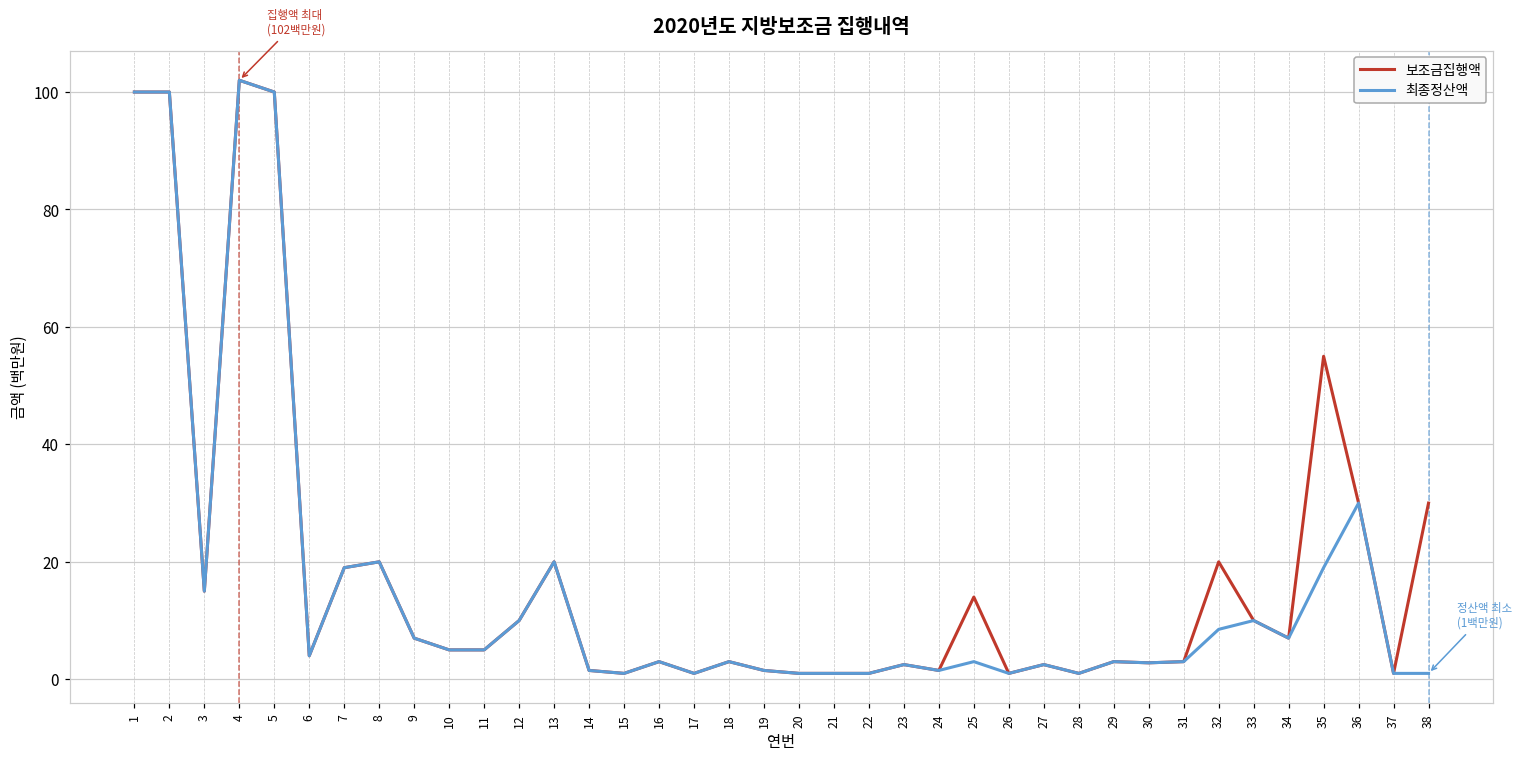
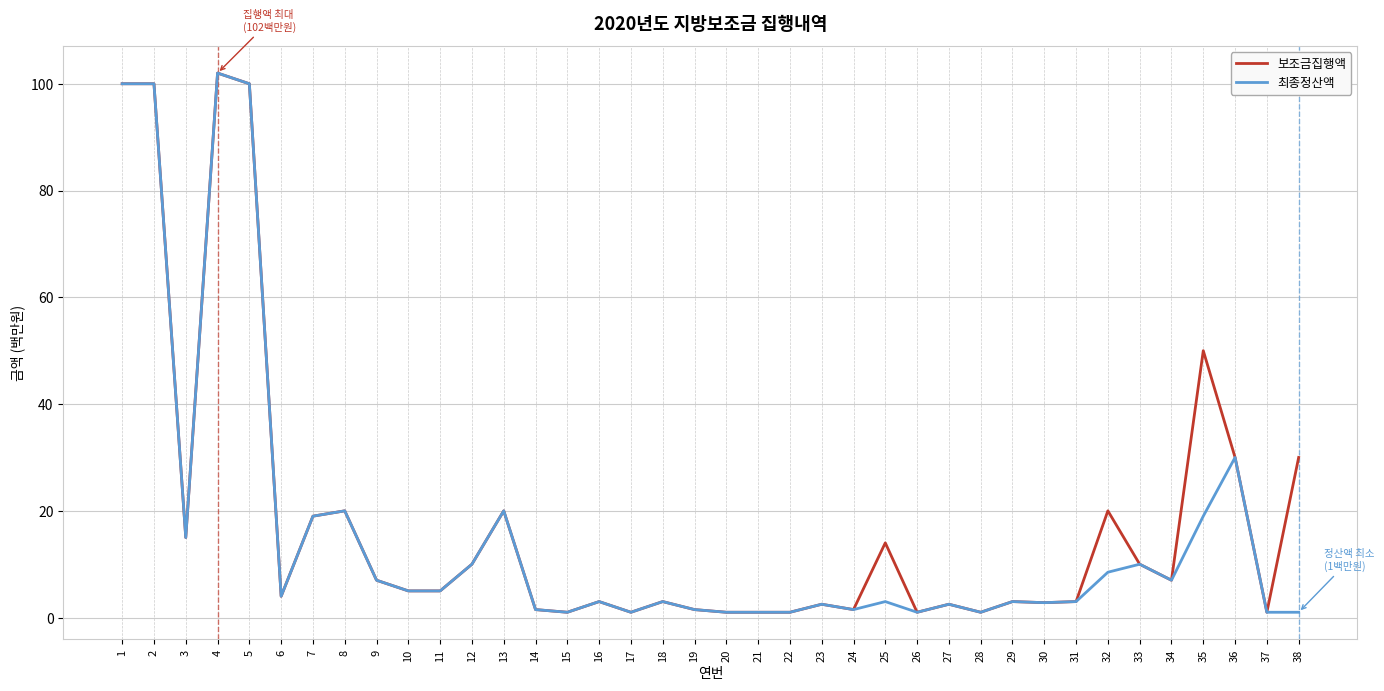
보조금집행액, 35: 55 -> 50
